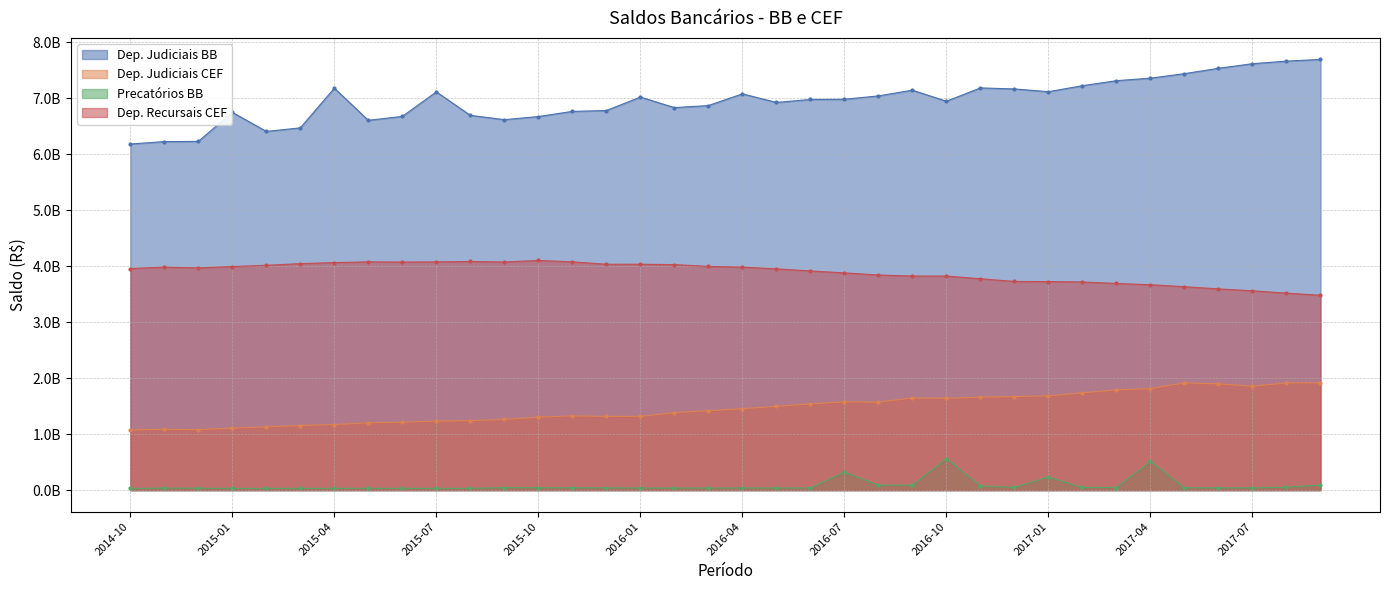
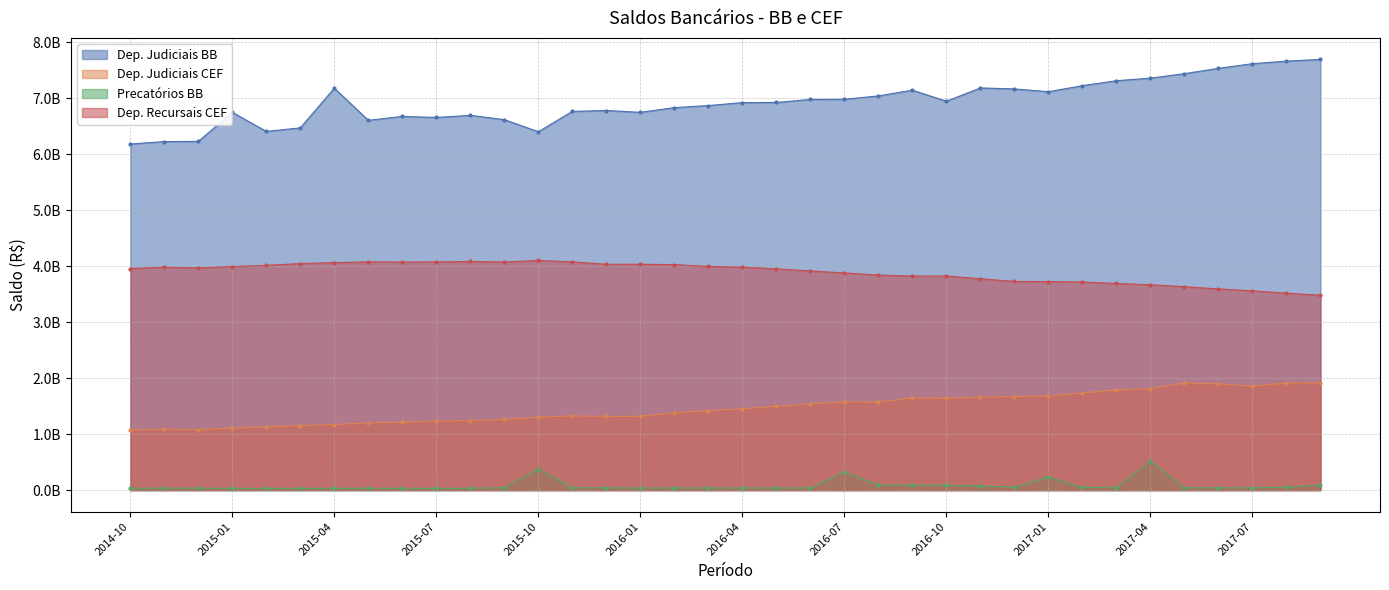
Dep. Judiciais BB, 2015-07: 7100000000 -> 6700000000
Dep. Judiciais BB, 2015-10: 6700000000 -> 6400000000
Precatórios BB, 2015-10: 0 -> 400000000
Dep. Judiciais BB, 2016-01: 7000000000 -> 6700000000
Dep. Judiciais BB, 2016-04: 7100000000 -> 6900000000
Precatórios BB, 2016-10: 600000000 -> 100000000
